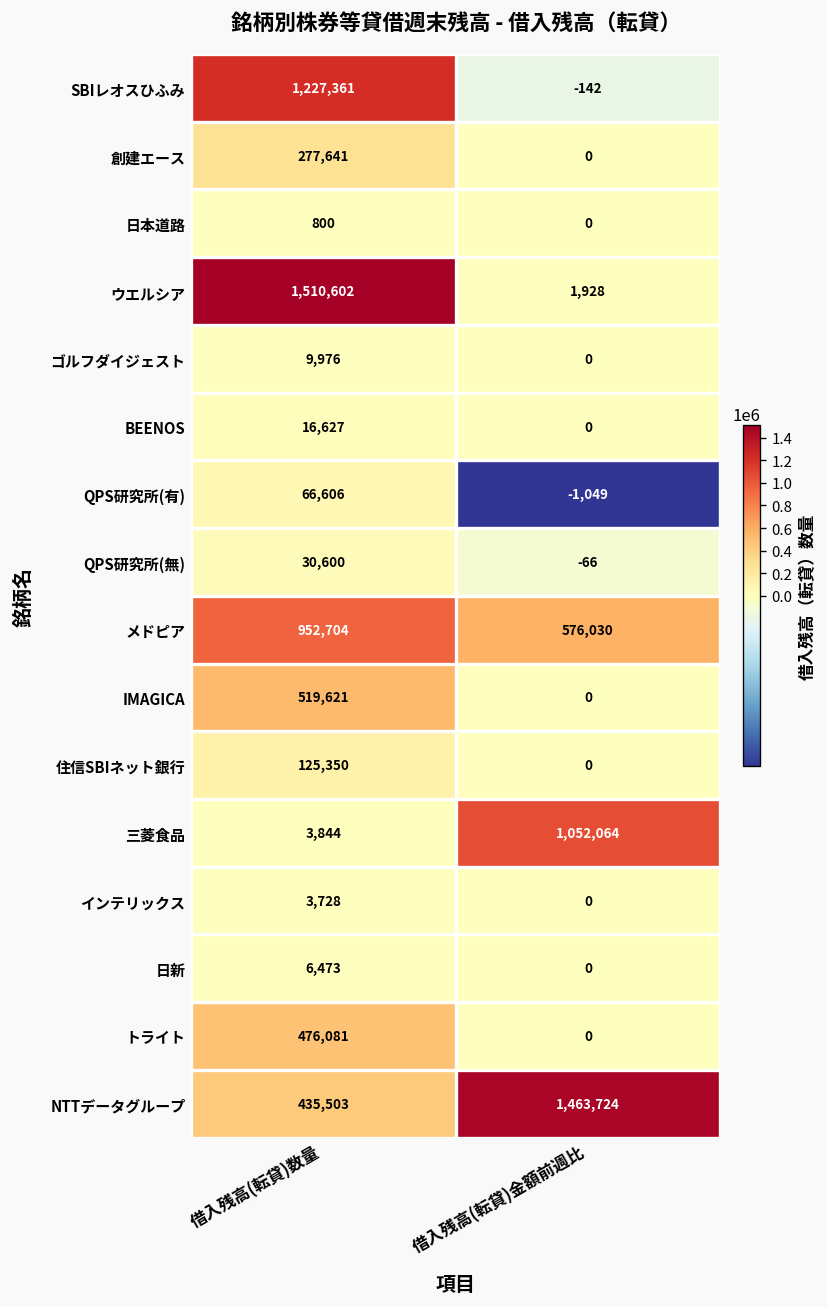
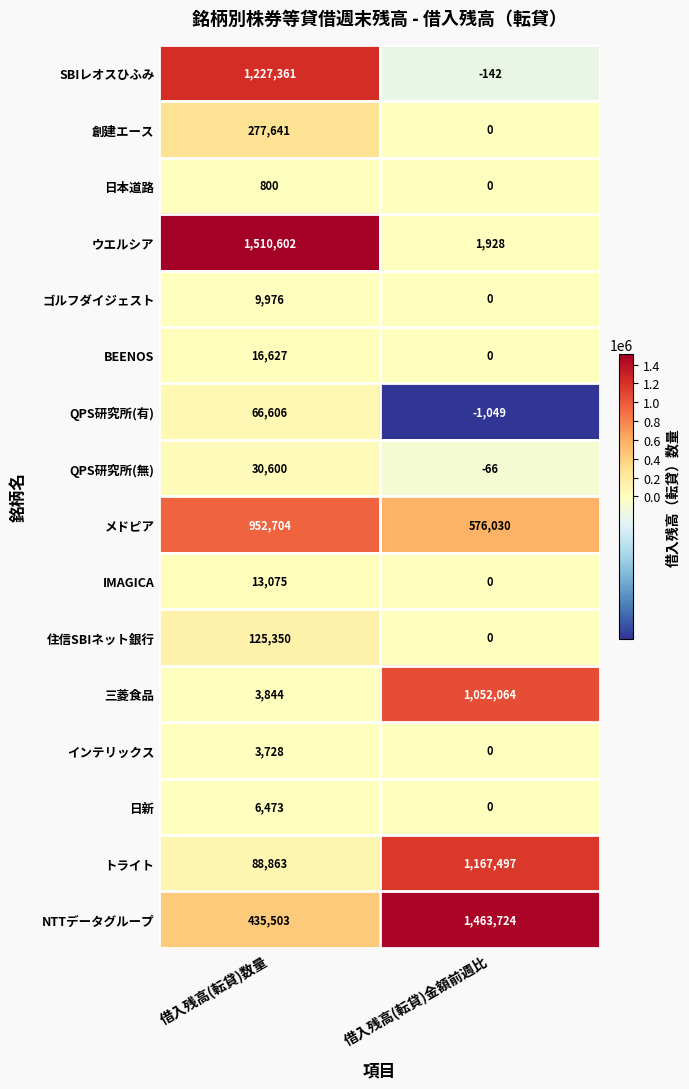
IMAGICA, 借入残高(転貸)数量: 519,621 -> 13,075
トライト, 借入残高(転貸)数量: 476,081 -> 88,863
トライト, 借入残高(転貸)金額前週比: 0 -> 1,167,497
